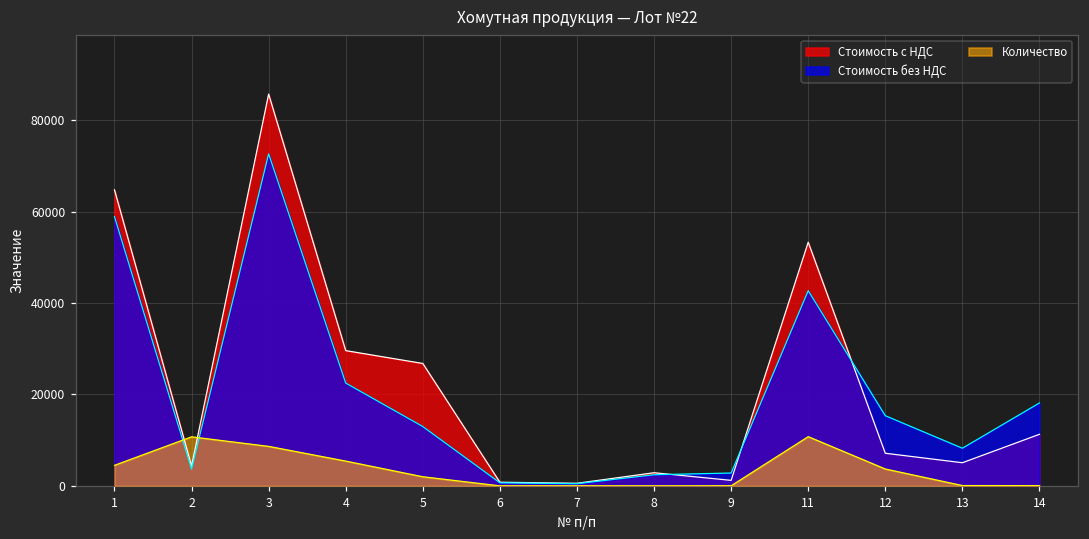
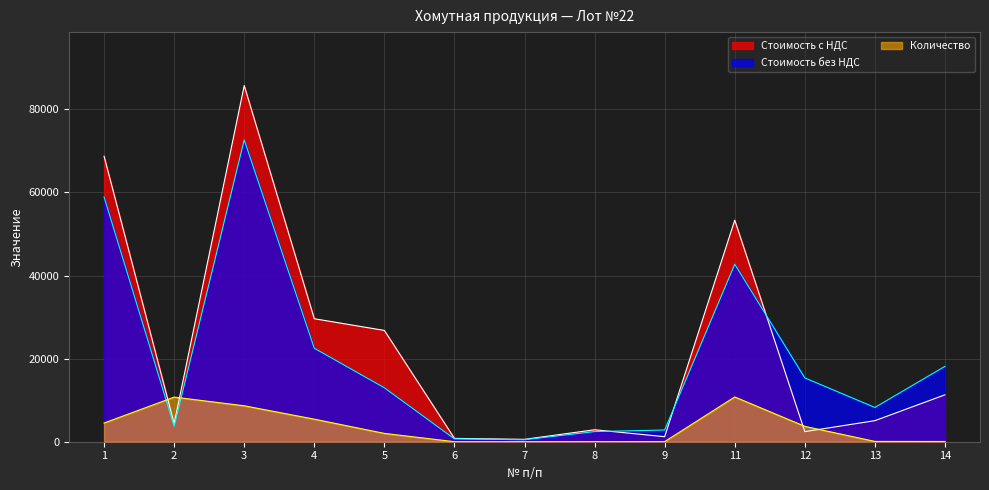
Стоимость с НДС, 1: 65000 -> 69000
Стоимость с НДС, 12: 7000 -> 2000
